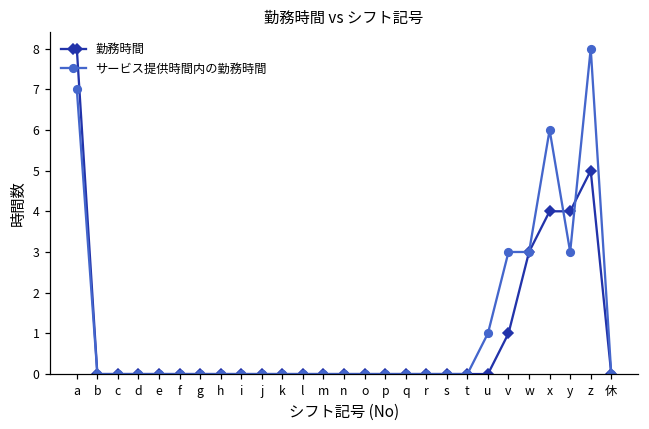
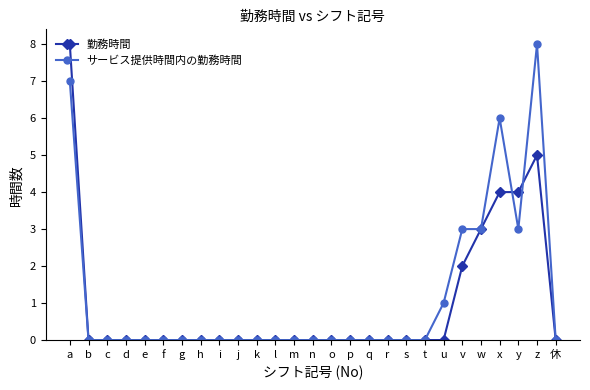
勤務時間, v: 1 -> 2
